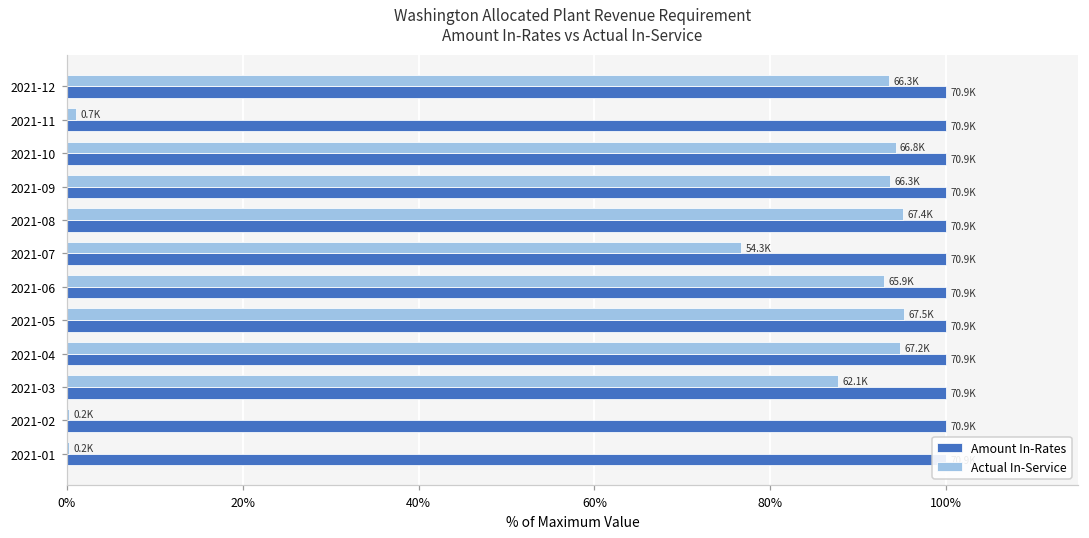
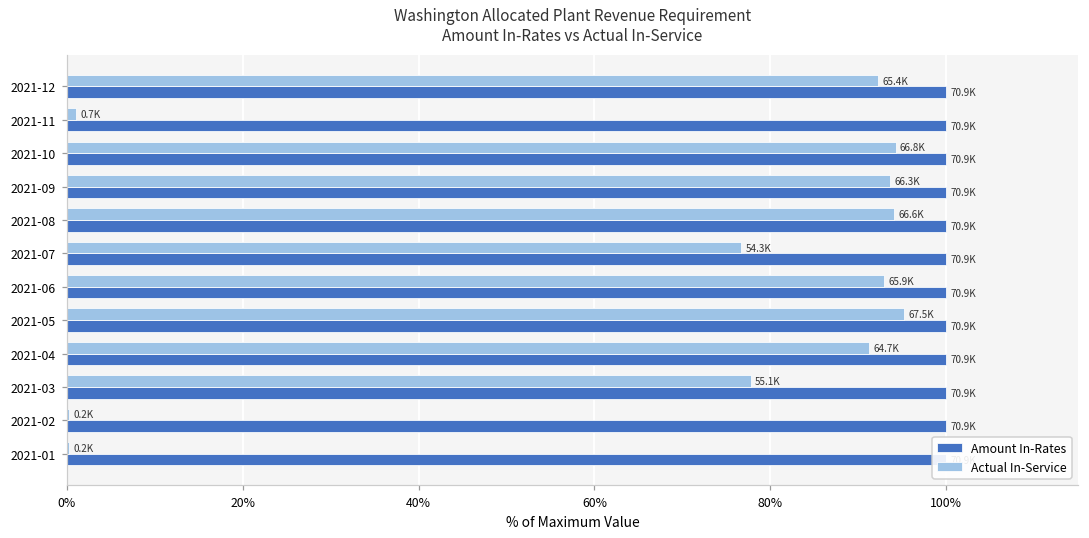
Actual In-Service, 2021-12: 66.3K -> 65.4K
Actual In-Service, 2021-08: 67.4K -> 66.6K
Actual In-Service, 2021-04: 67.2K -> 64.7K
Actual In-Service, 2021-03: 62.1K -> 55.1K
